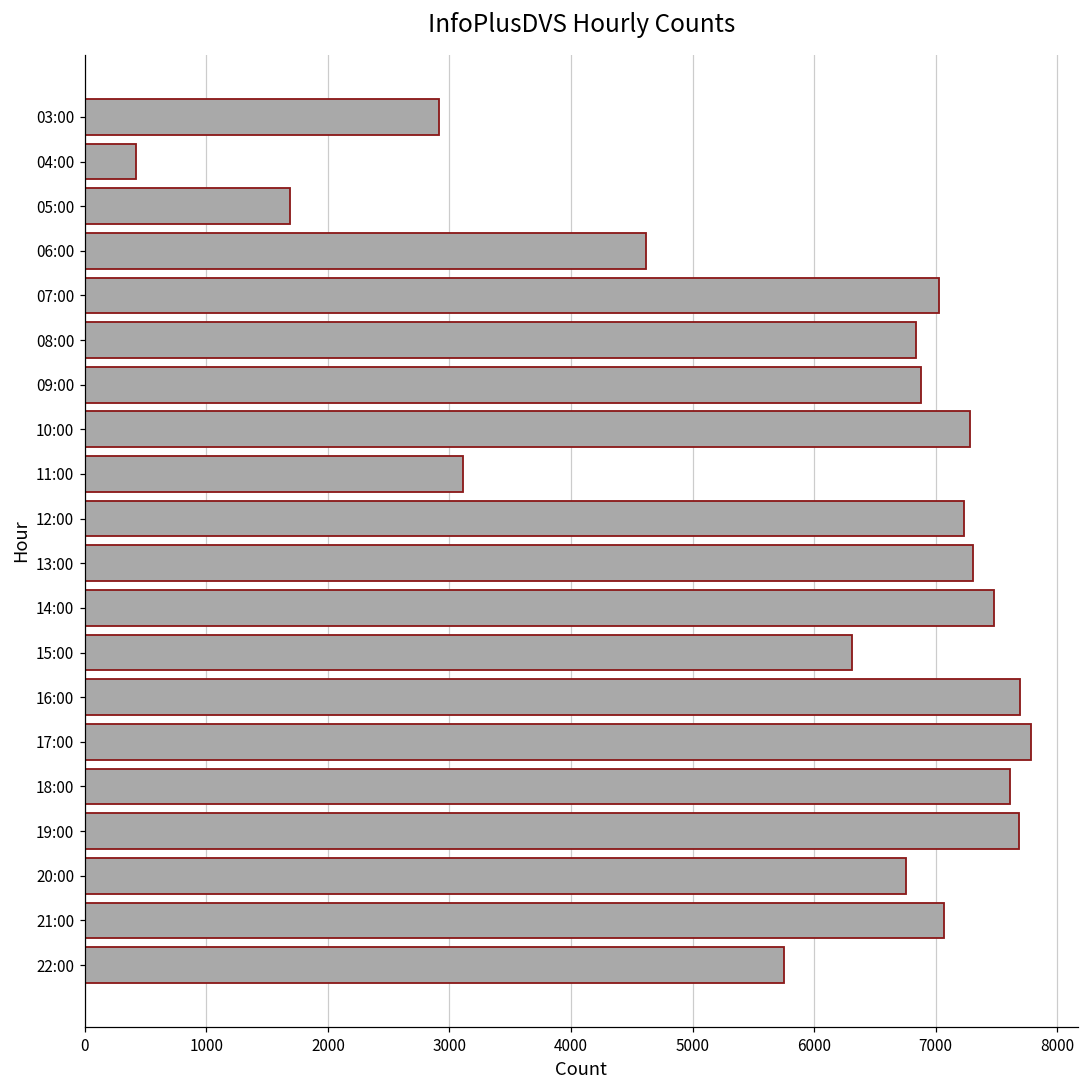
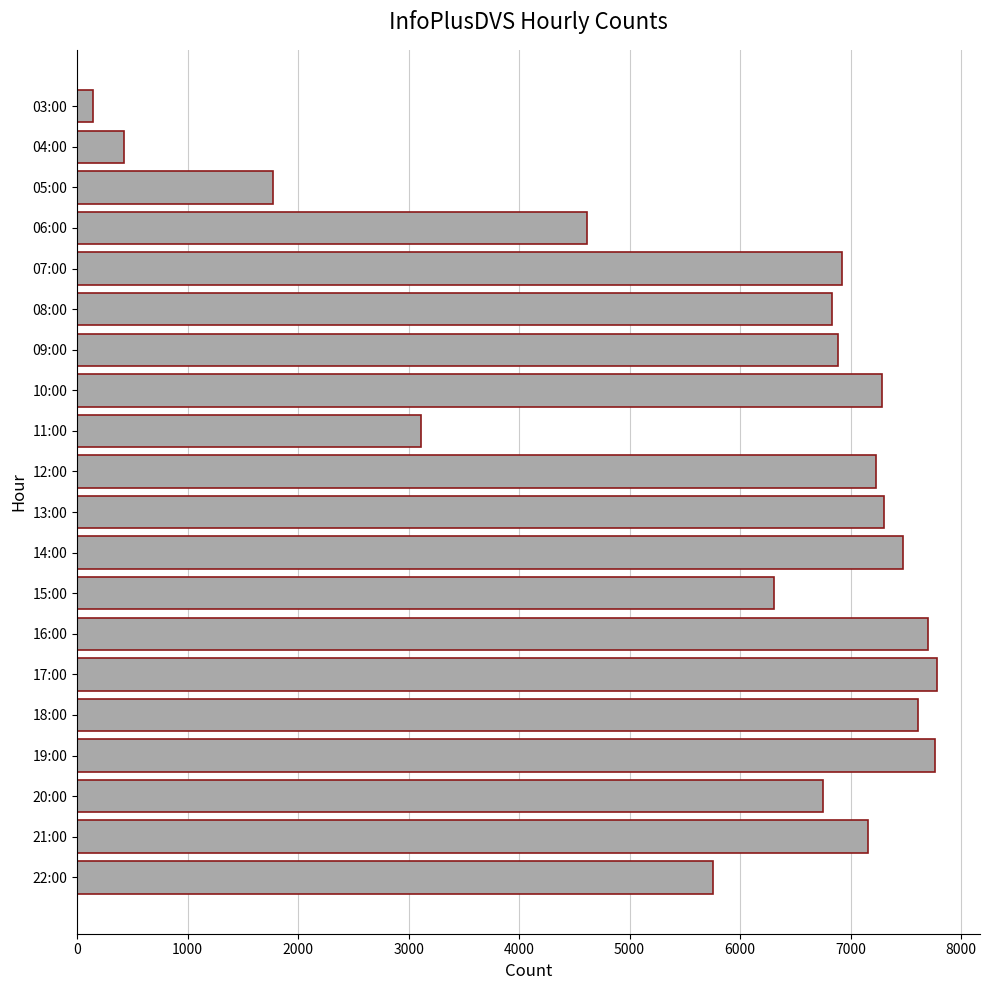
03:00: 2920 -> 150
05:00: 1690 -> 1770
07:00: 7030 -> 6920
19:00: 7690 -> 7770
21:00: 7070 -> 7160
